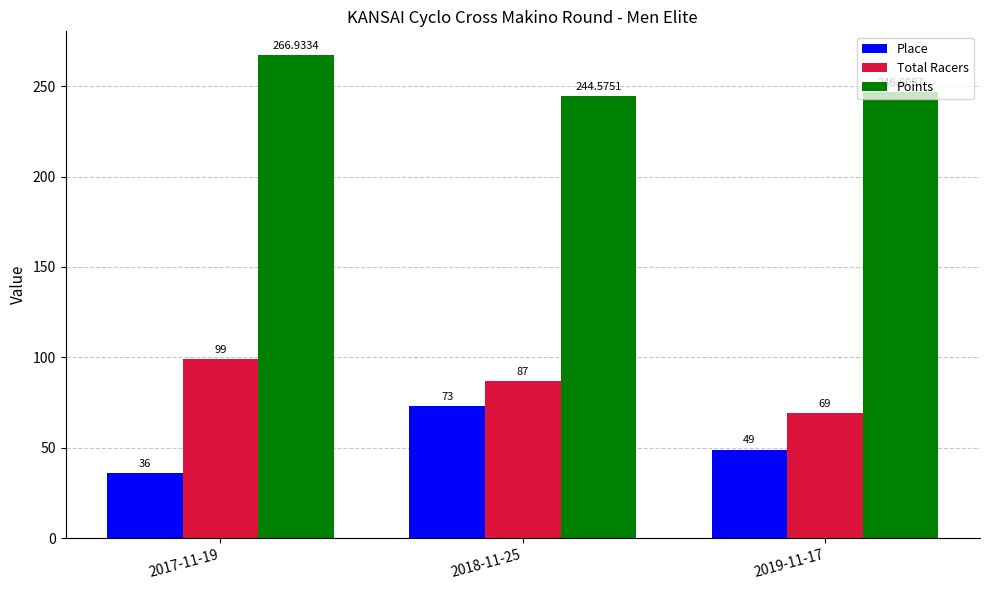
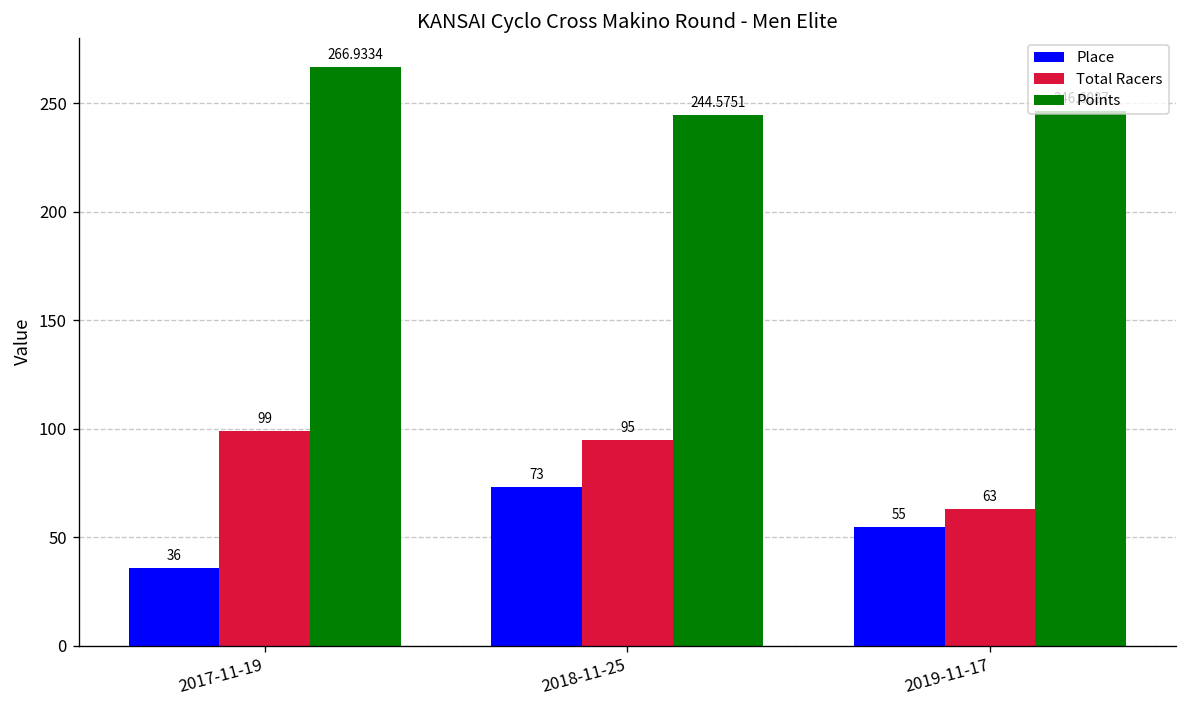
Total Racers, 2018-11-25: 87 -> 95
Place, 2019-11-17: 49 -> 55
Total Racers, 2019-11-17: 69 -> 63
